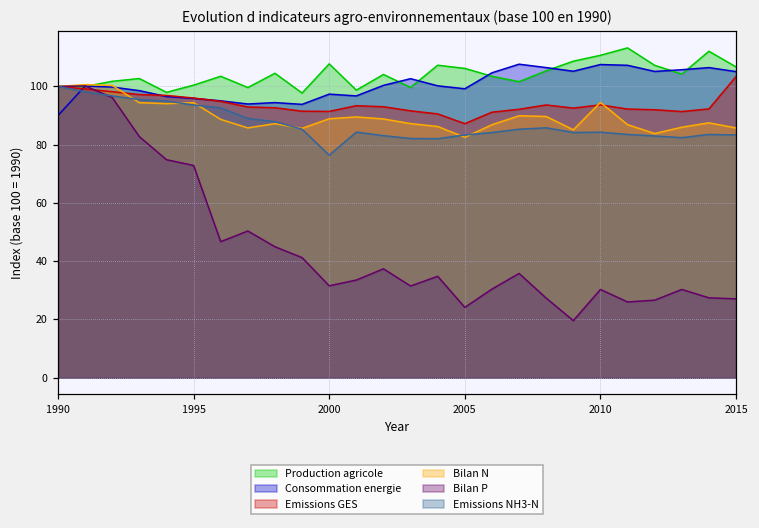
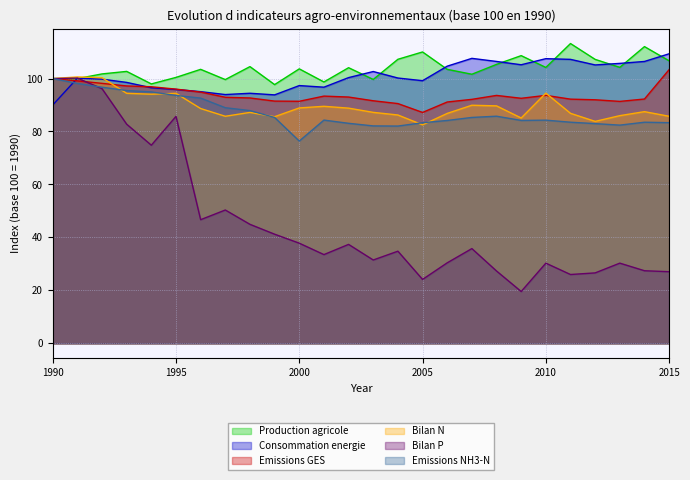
Bilan P, 1995: 73 -> 86
Production agricole, 2000: 108 -> 104
Bilan P, 2000: 32 -> 38
Production agricole, 2005: 106 -> 110
Production agricole, 2010: 111 -> 104
Consommation energie, 2015: 105 -> 109
